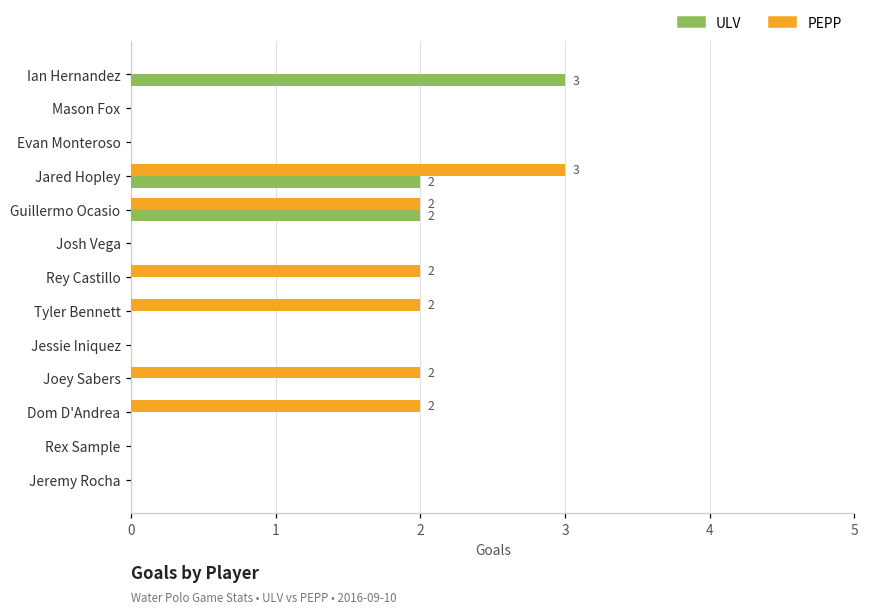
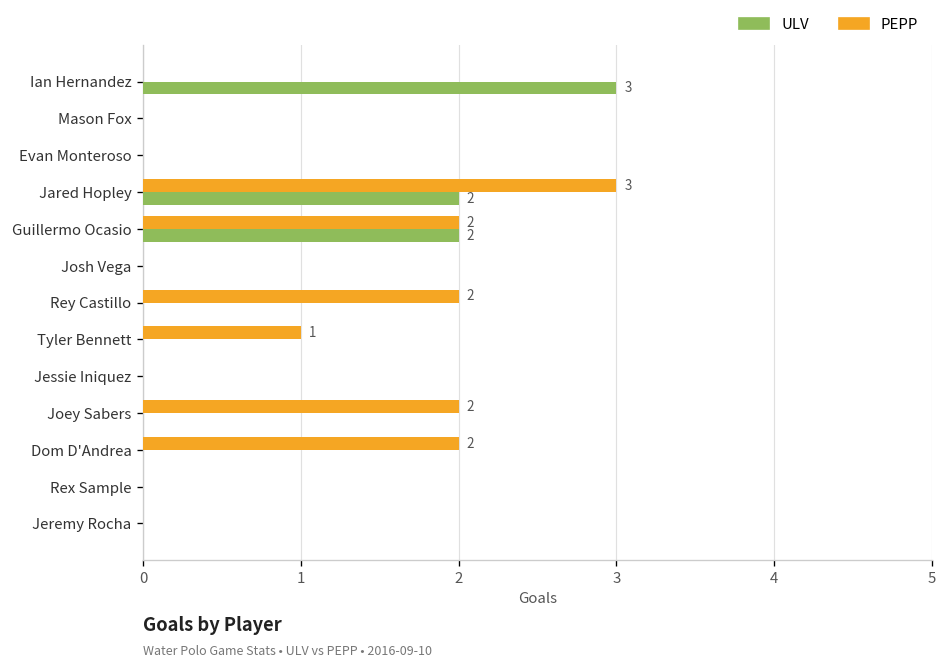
PEPP, Tyler Bennett: 2 -> 1
